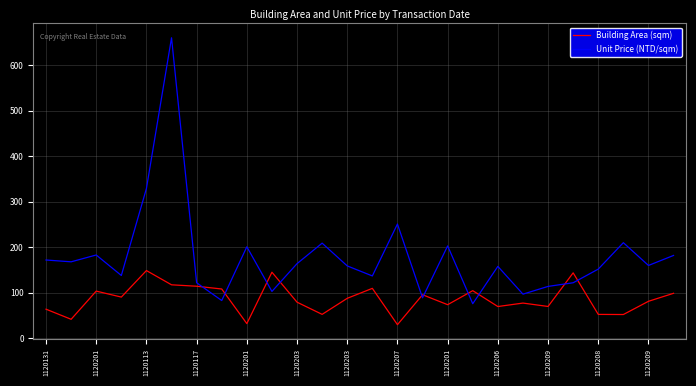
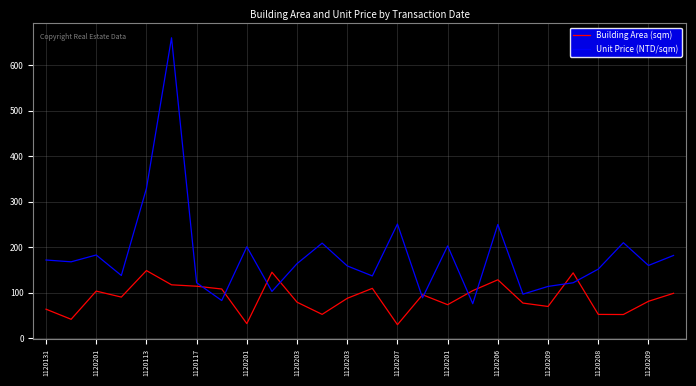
Building Area (sqm), 1120206: 70 -> 130
Unit Price (NTD/sqm), 1120206: 160 -> 250
